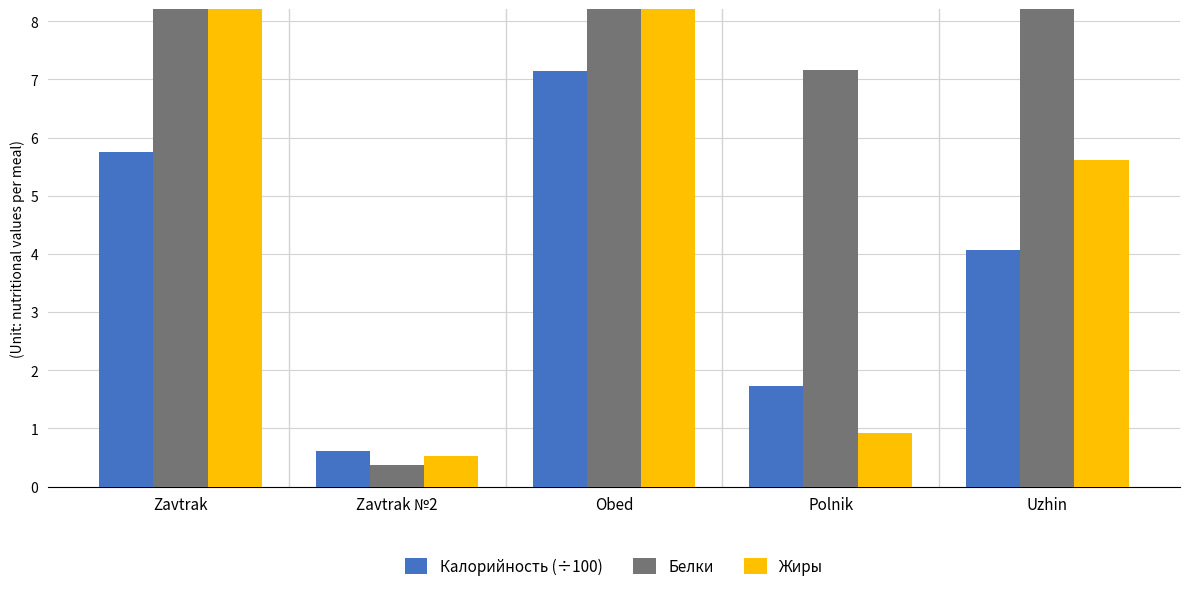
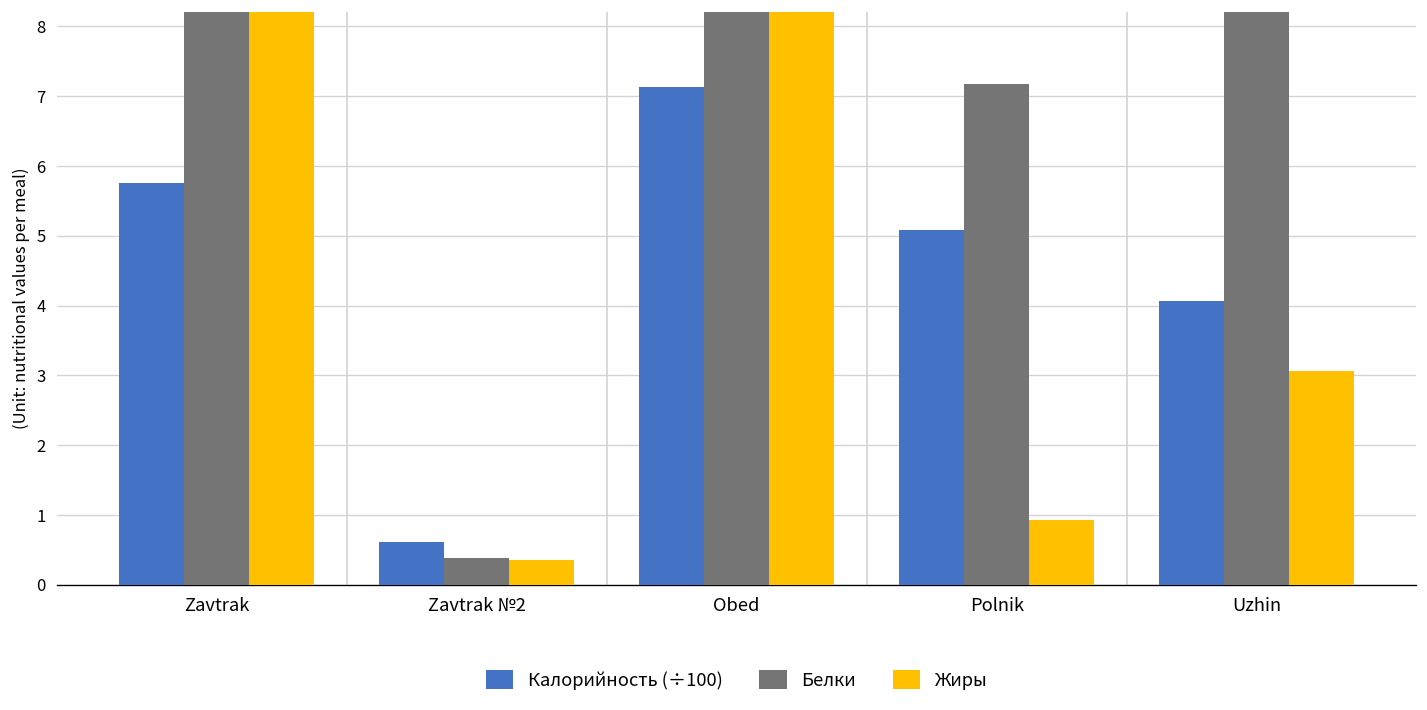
Жиры, Zavtrak №2: 0.5 -> 0.4
Калорийность (÷100), Polnik: 1.7 -> 5.1
Жиры, Uzhin: 5.6 -> 3.1
